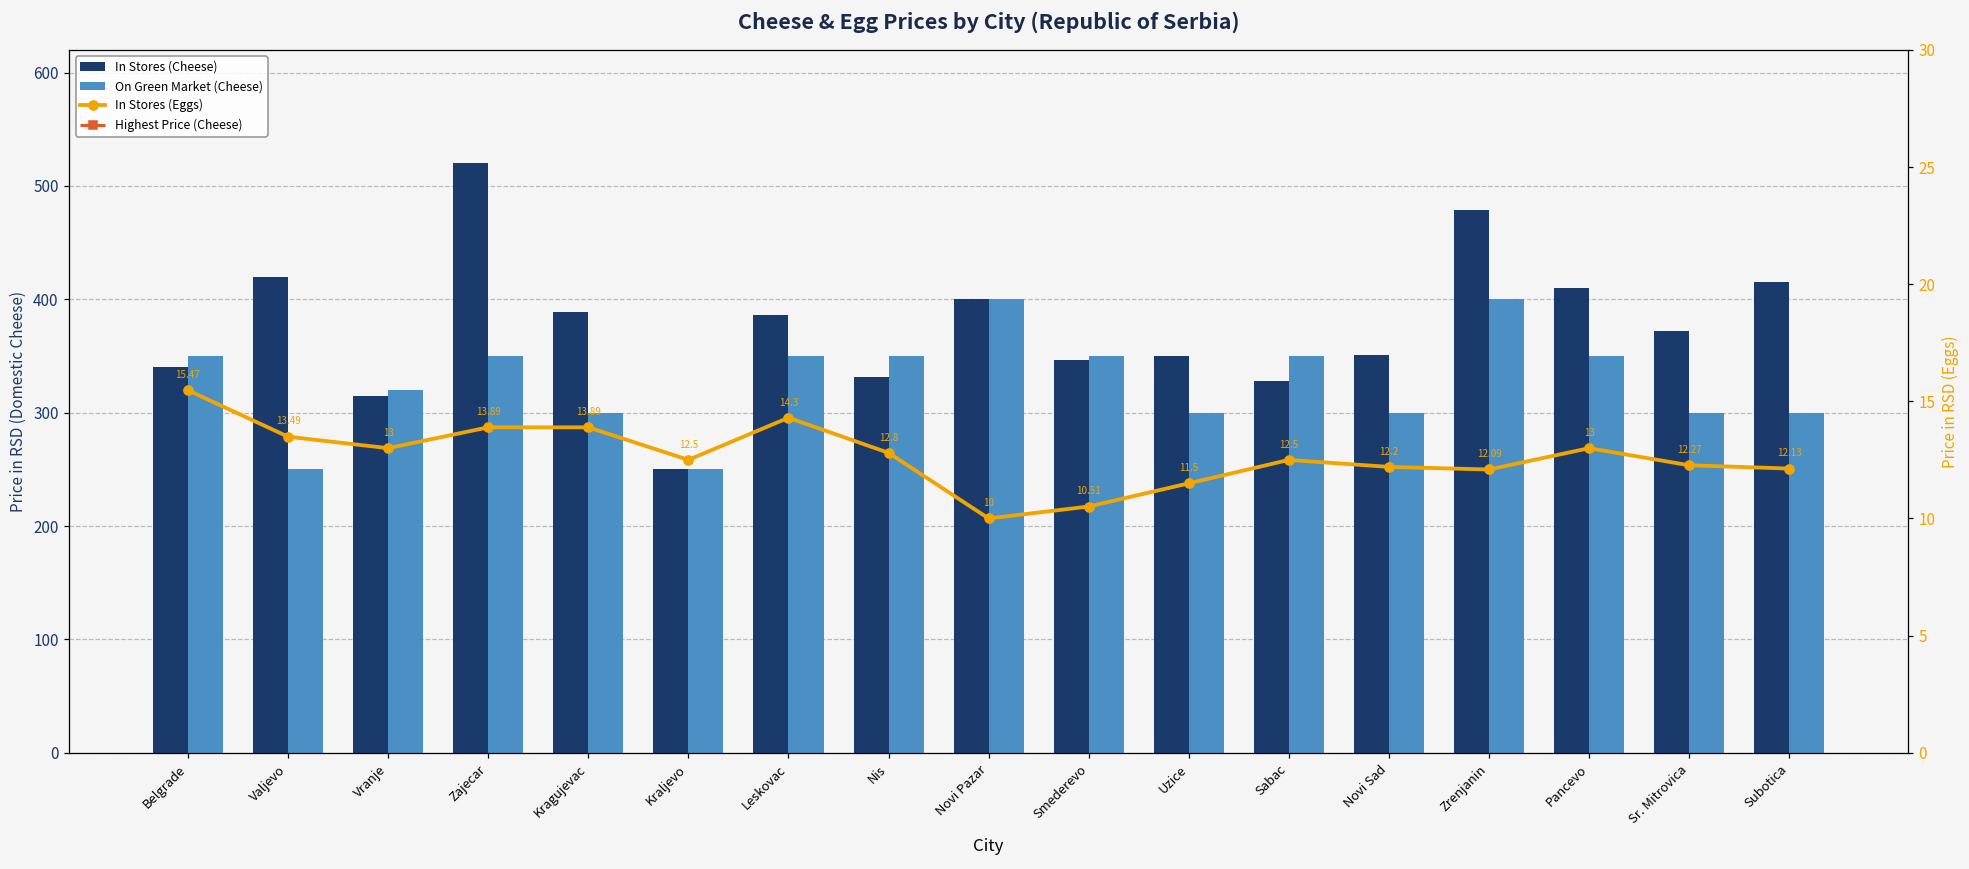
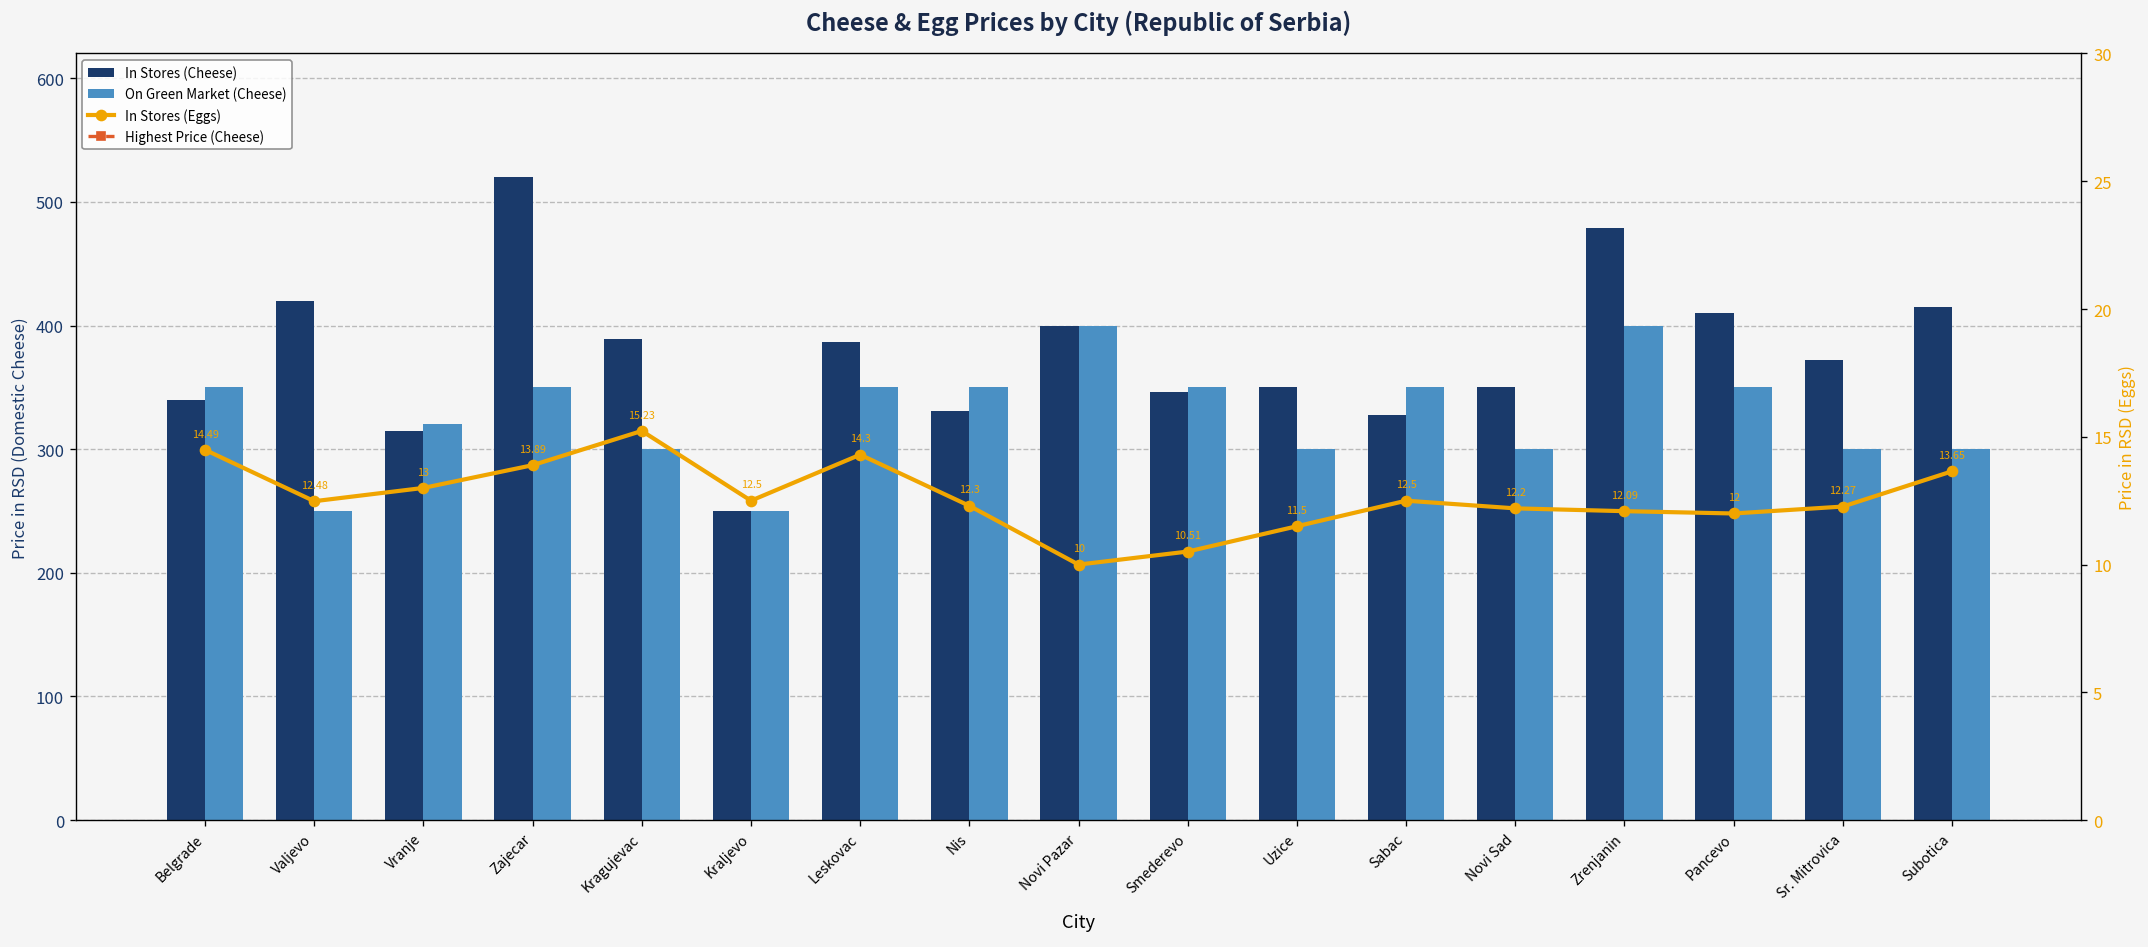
In Stores (Eggs), Belgrade: 15.47 -> 14.49
In Stores (Eggs), Valjevo: 13.49 -> 12.48
In Stores (Eggs), Kragujevac: 13.89 -> 15.23
In Stores (Eggs), Nis: 12.8 -> 12.3
In Stores (Eggs), Pancevo: 13 -> 12
In Stores (Eggs), Subotica: 12.13 -> 13.65
